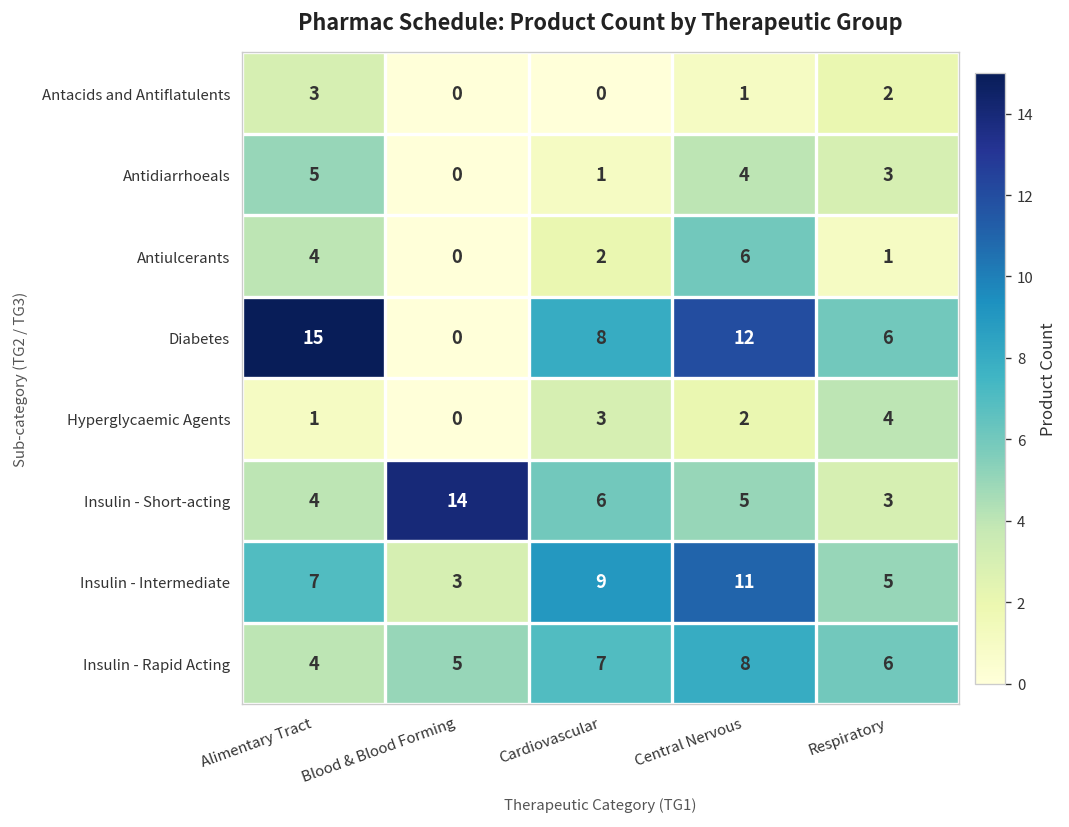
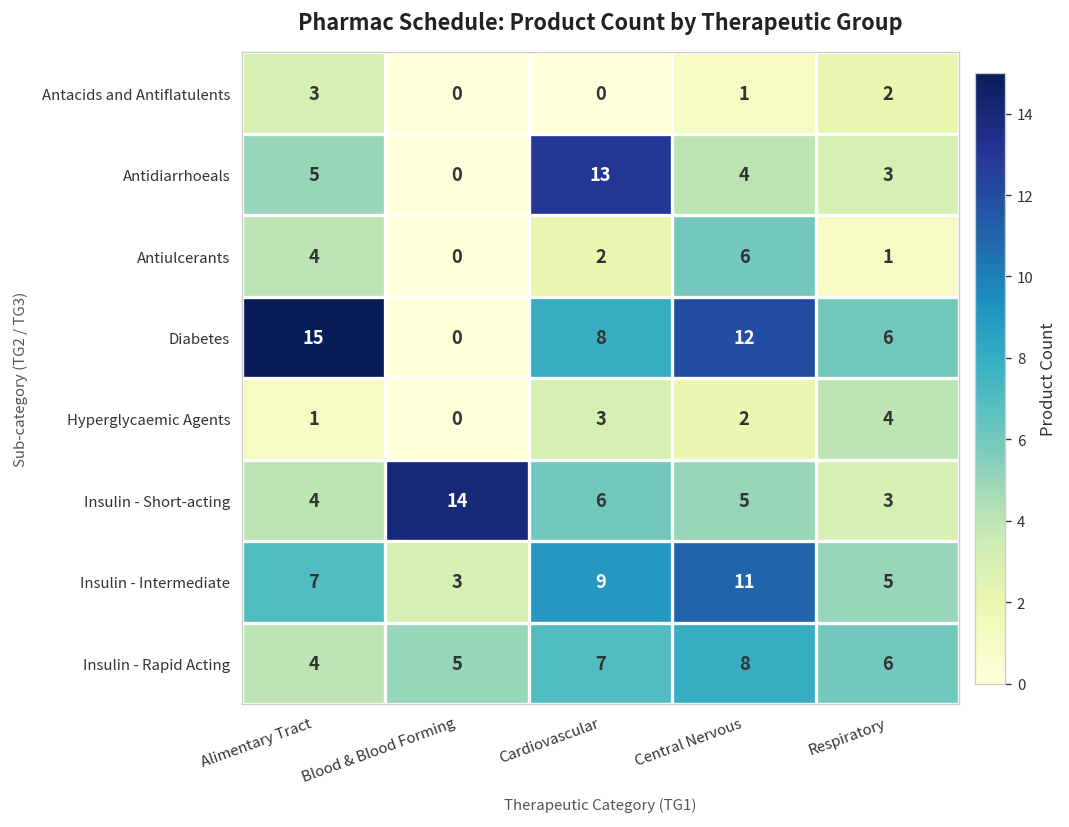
Antidiarrhoeals, Cardiovascular: 1 -> 13
